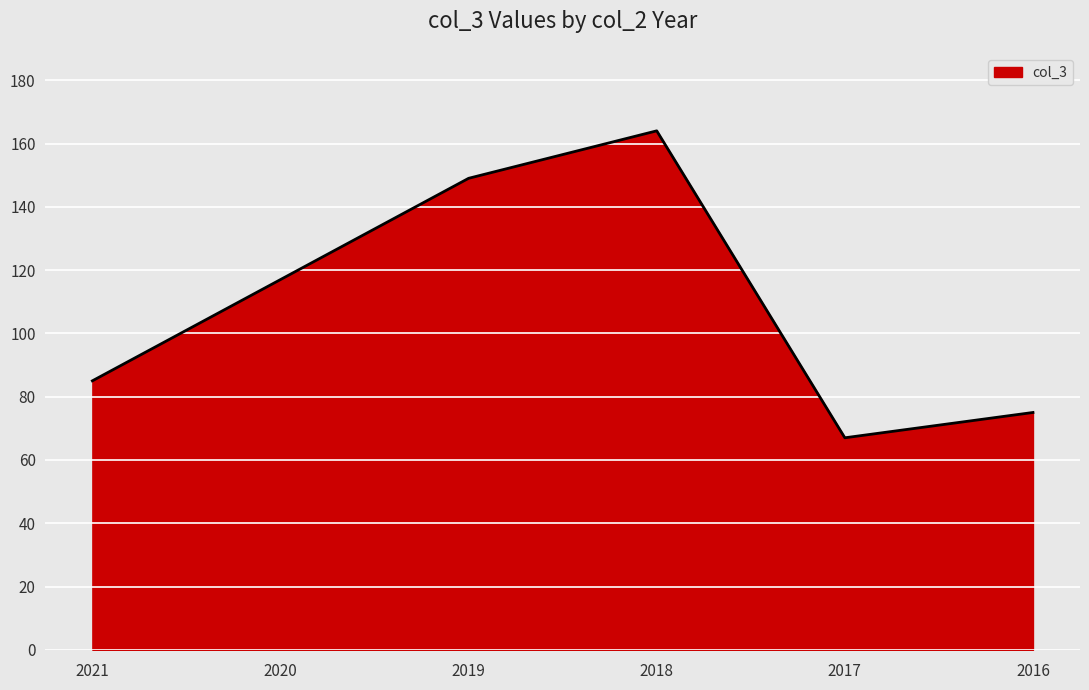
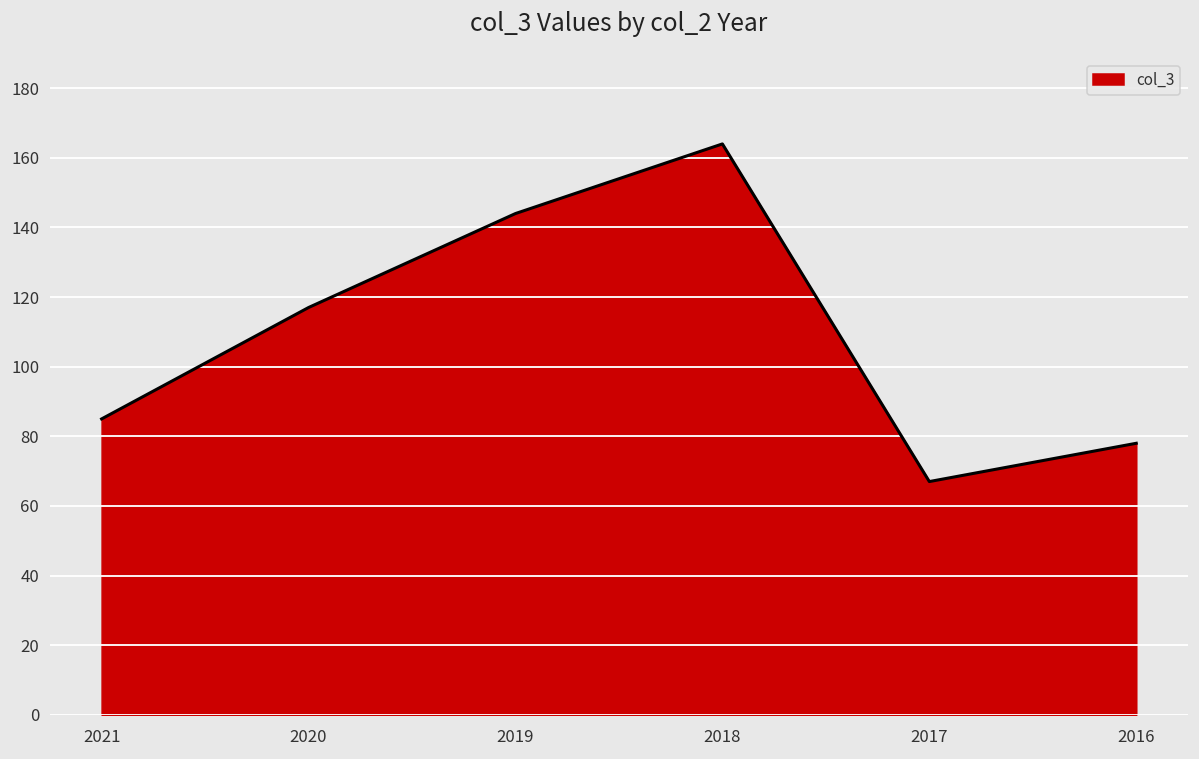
2019: 149 -> 144
2016: 75 -> 78
